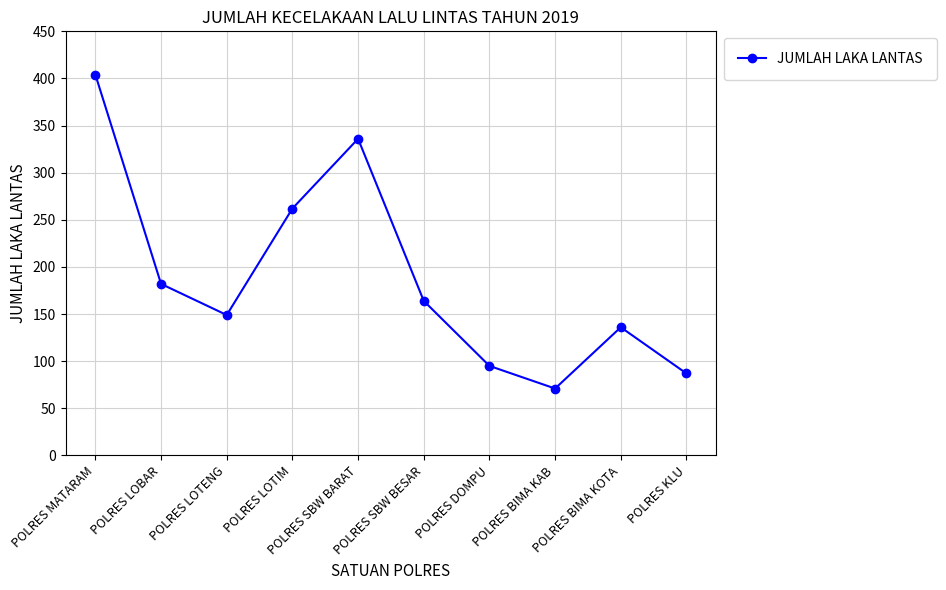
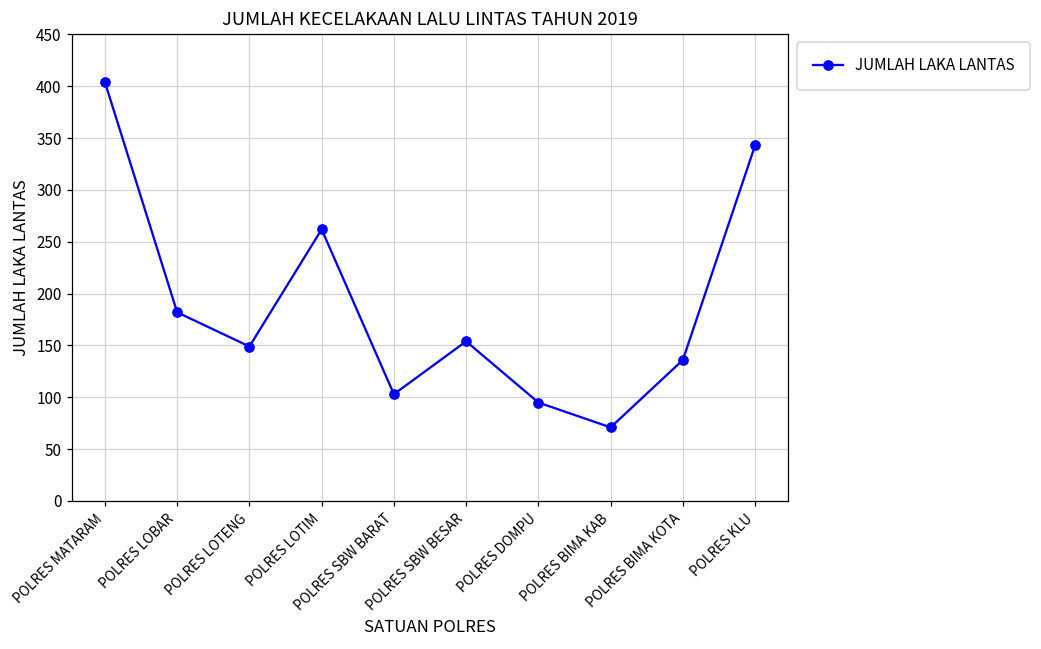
POLRES SBW BARAT: 340 -> 100
POLRES SBW BESAR: 160 -> 150
POLRES KLU: 90 -> 340
